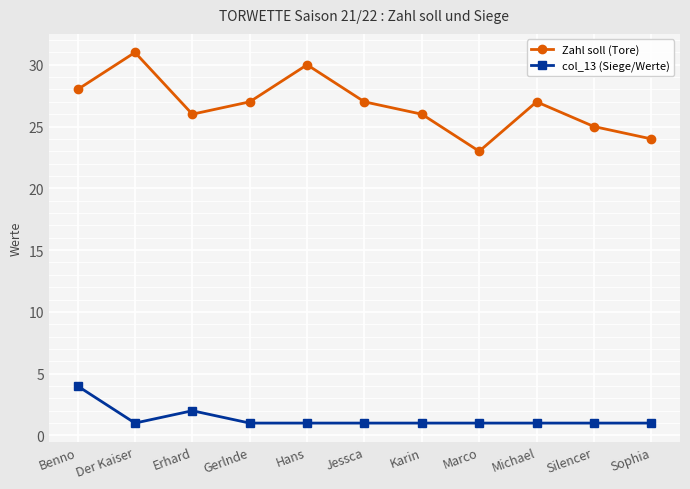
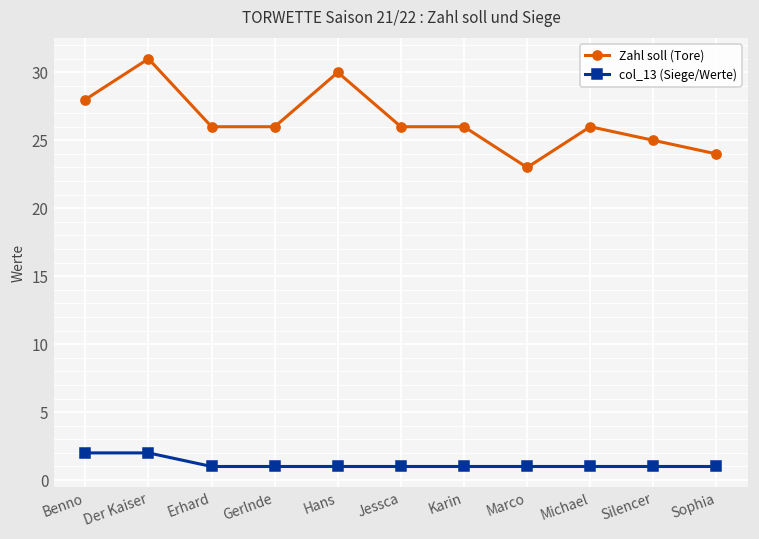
col_13 (Siege/Werte), Benno: 4 -> 2
col_13 (Siege/Werte), Der Kaiser: 1 -> 2
col_13 (Siege/Werte), Erhard: 2 -> 1
Zahl soll (Tore), Gerlnde: 27 -> 26
Zahl soll (Tore), Jessca: 27 -> 26
Zahl soll (Tore), Michael: 27 -> 26
